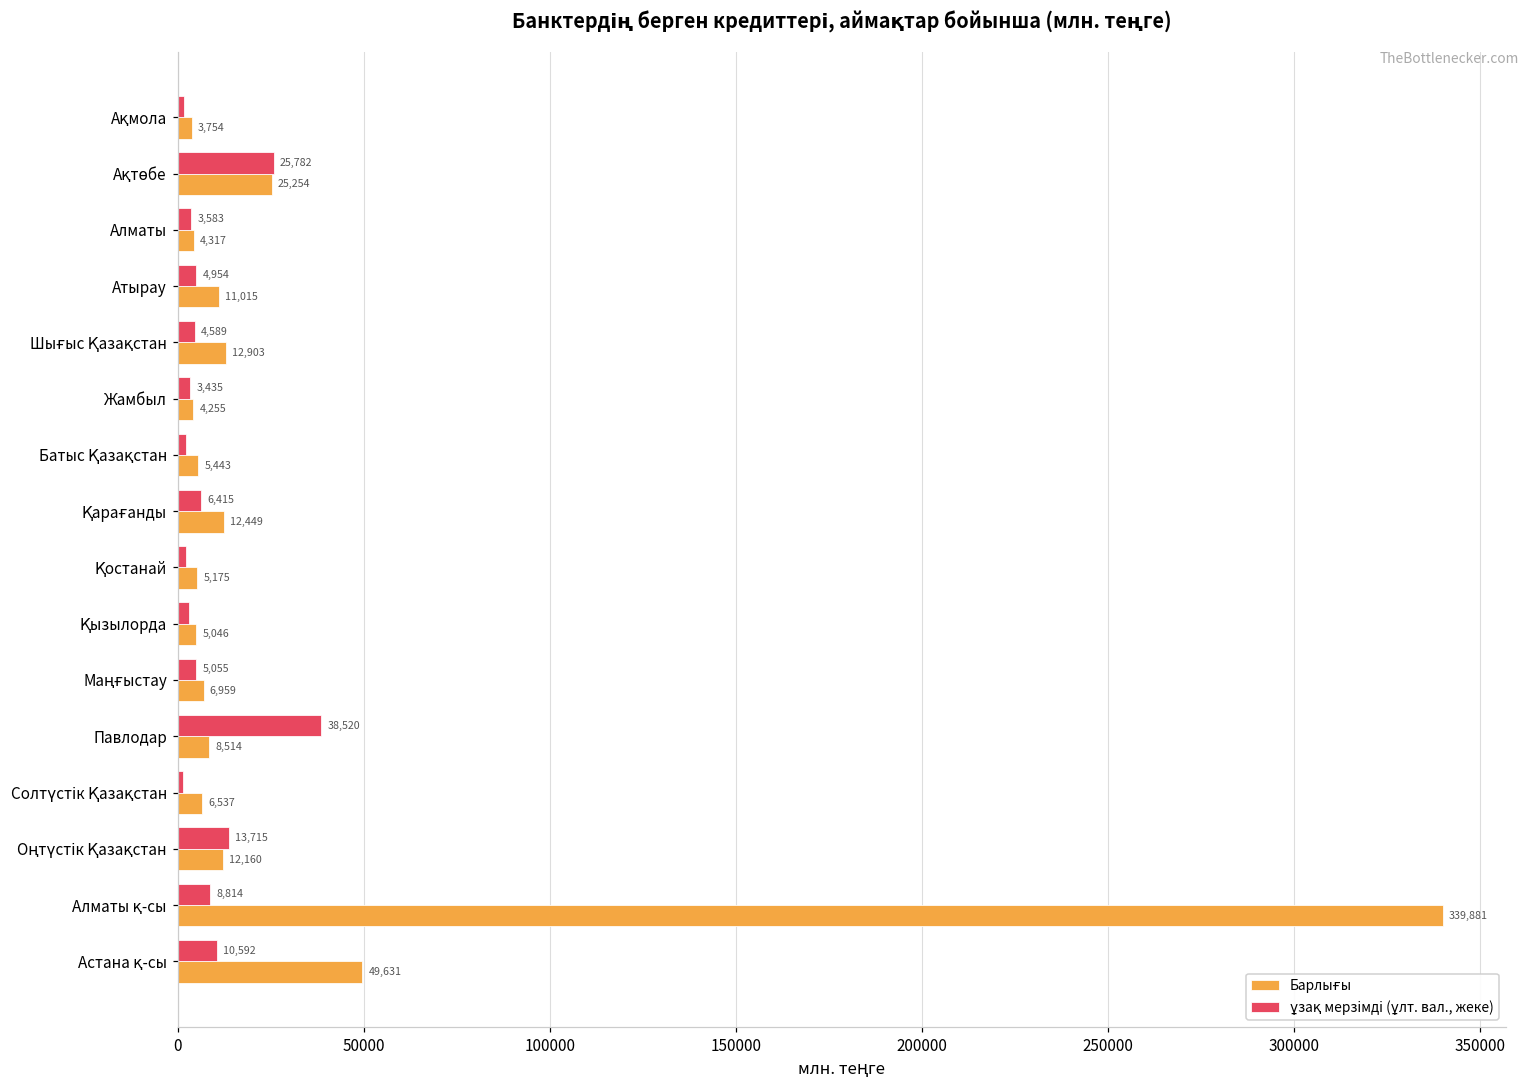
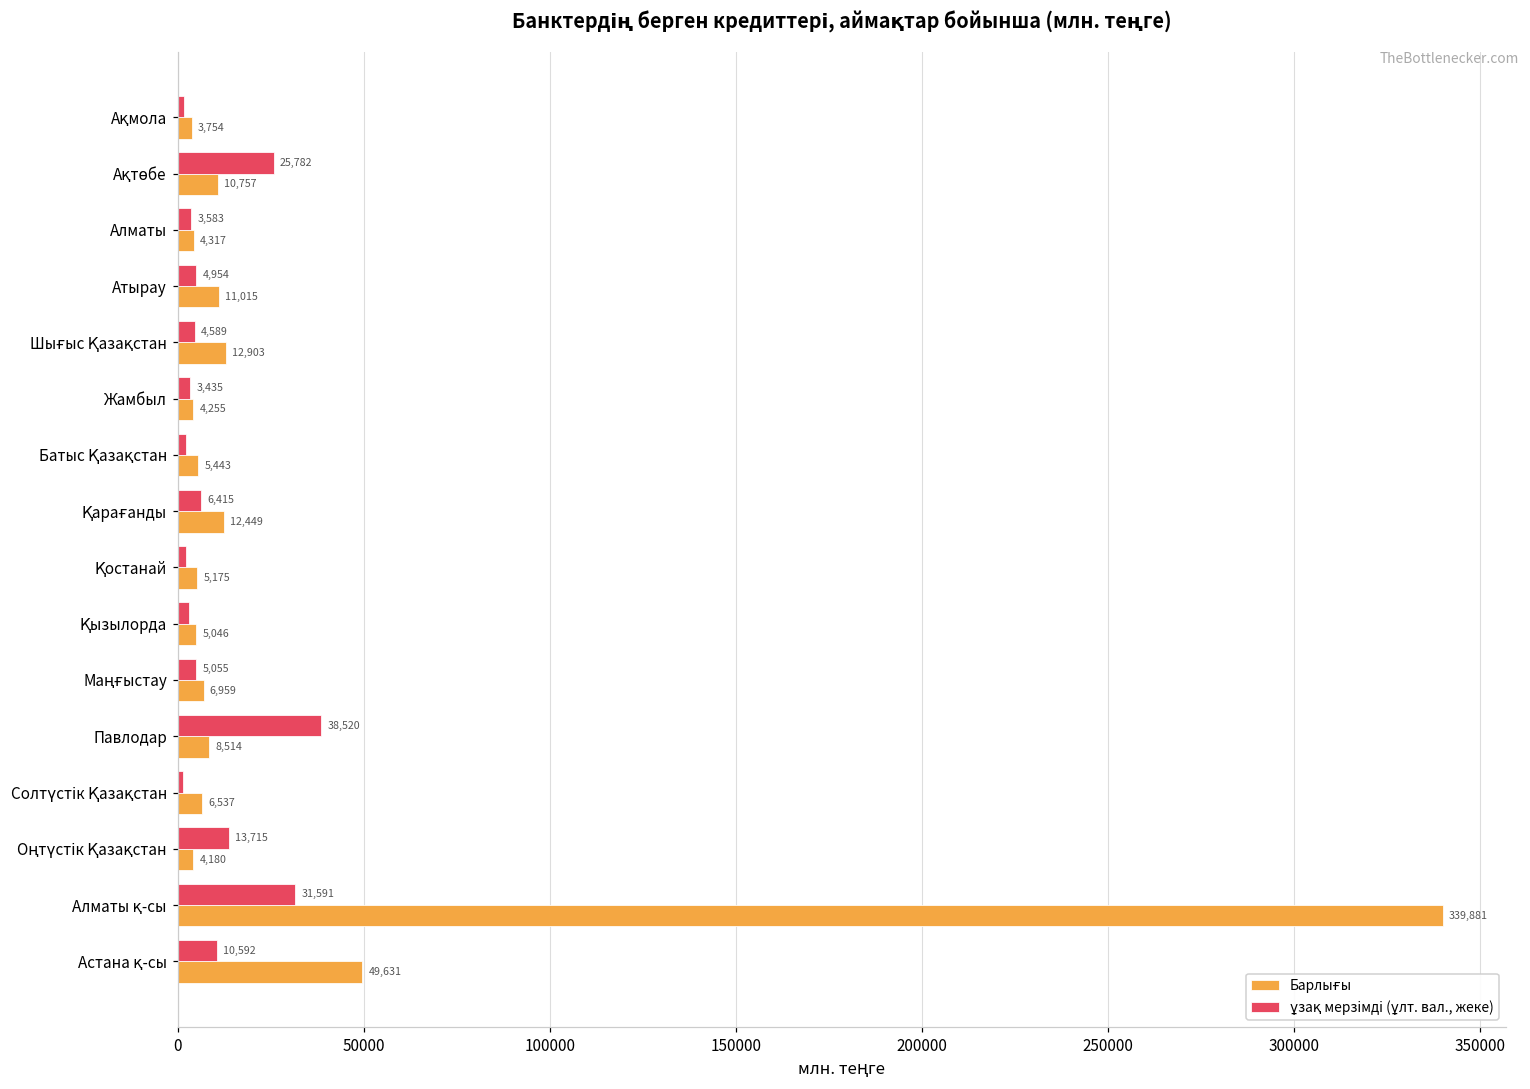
Барлығы, Ақтөбе: 25,254 -> 10,757
Барлығы, Оңтүстік Қазақстан: 12,160 -> 4,180
ұзақ мерзімді (ұлт. вал., жеке), Алматы қ-сы: 8,814 -> 31,591
